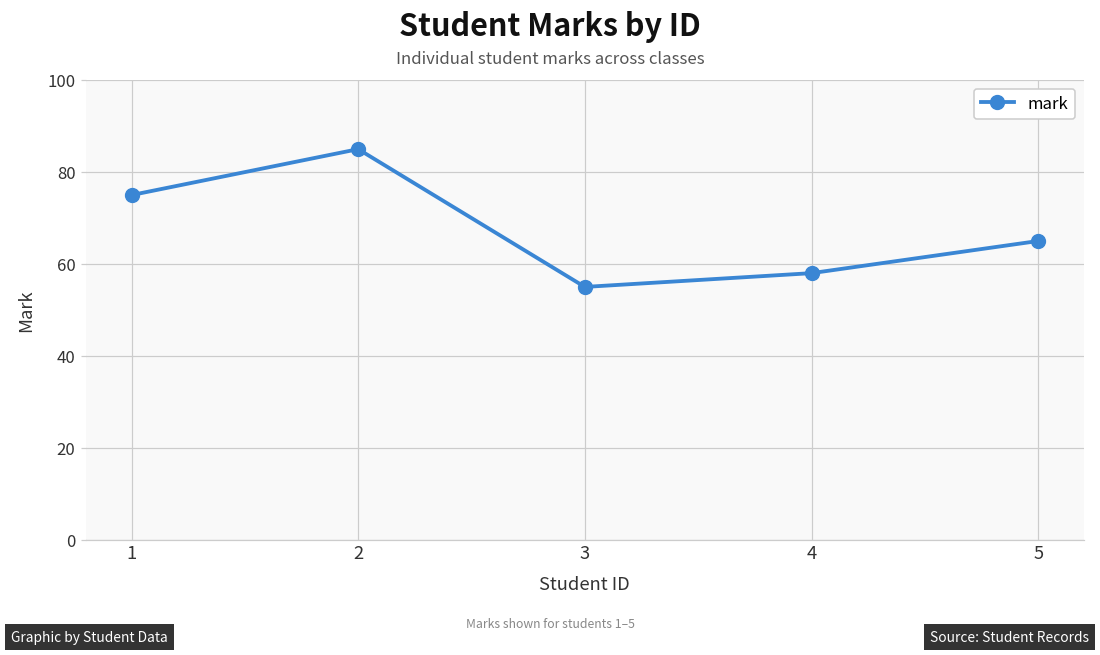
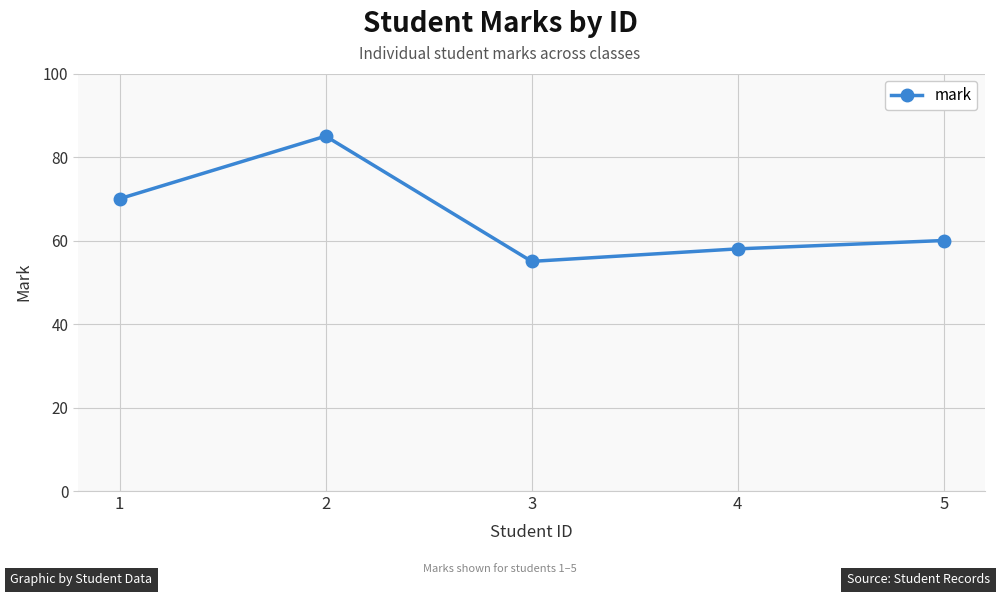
1: 75 -> 70
5: 65 -> 60
